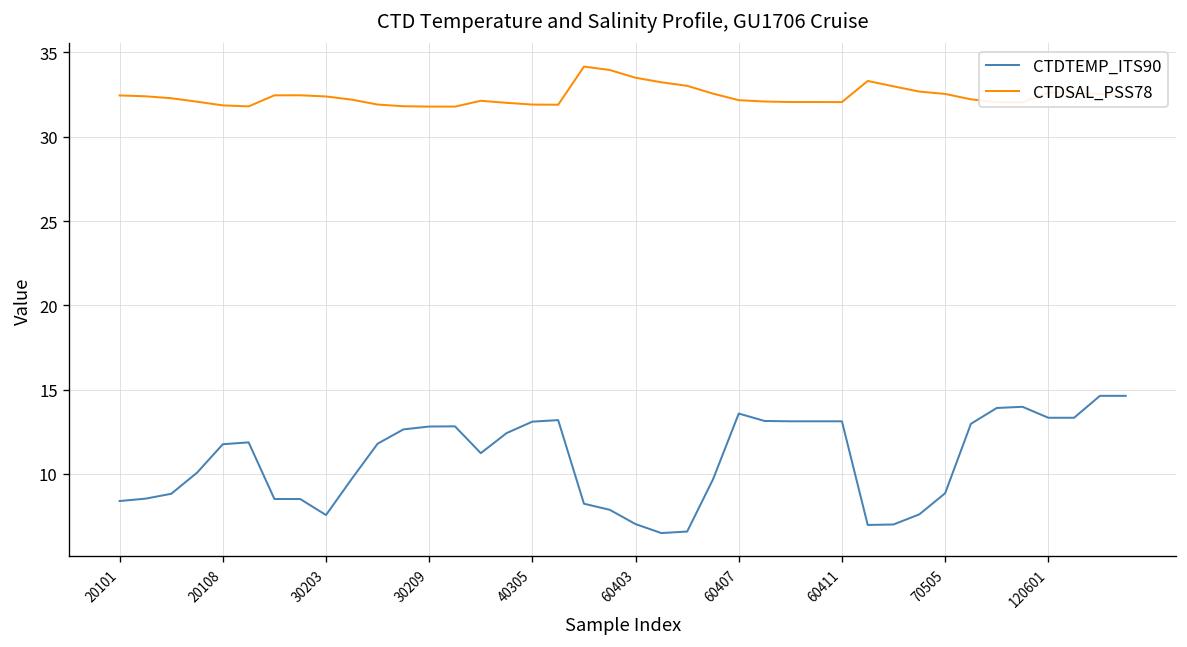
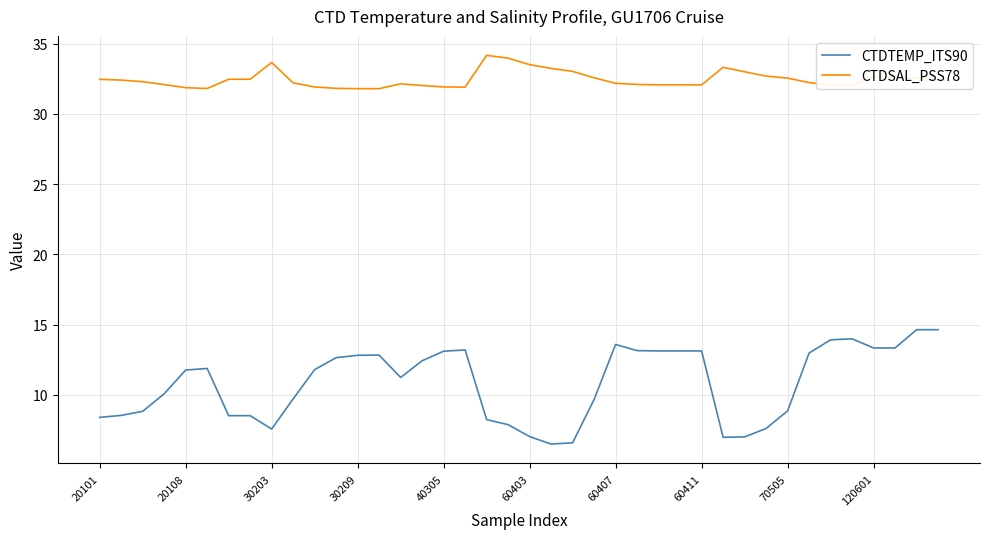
CTDSAL_PSS78, 30203: 32.4 -> 33.7
